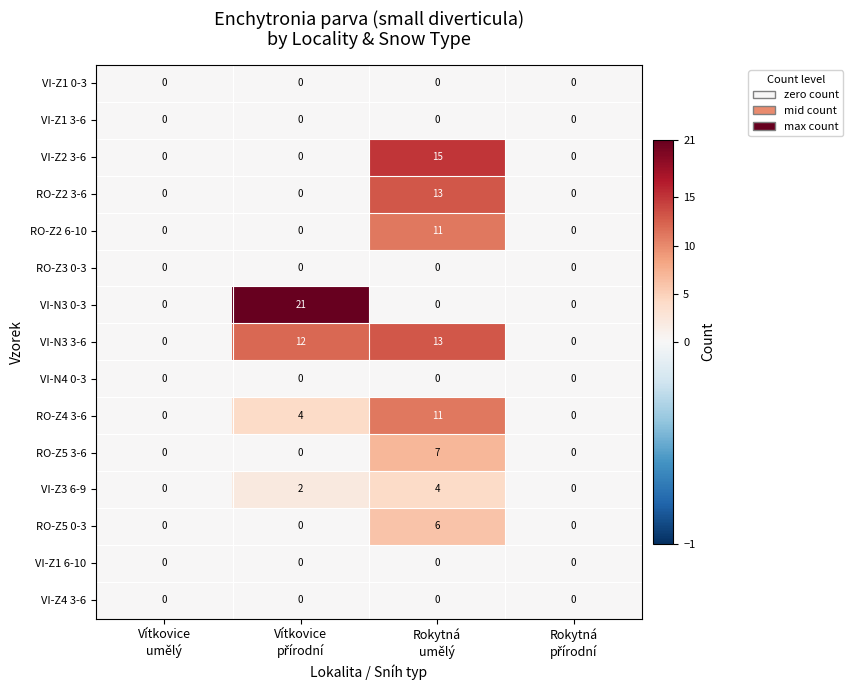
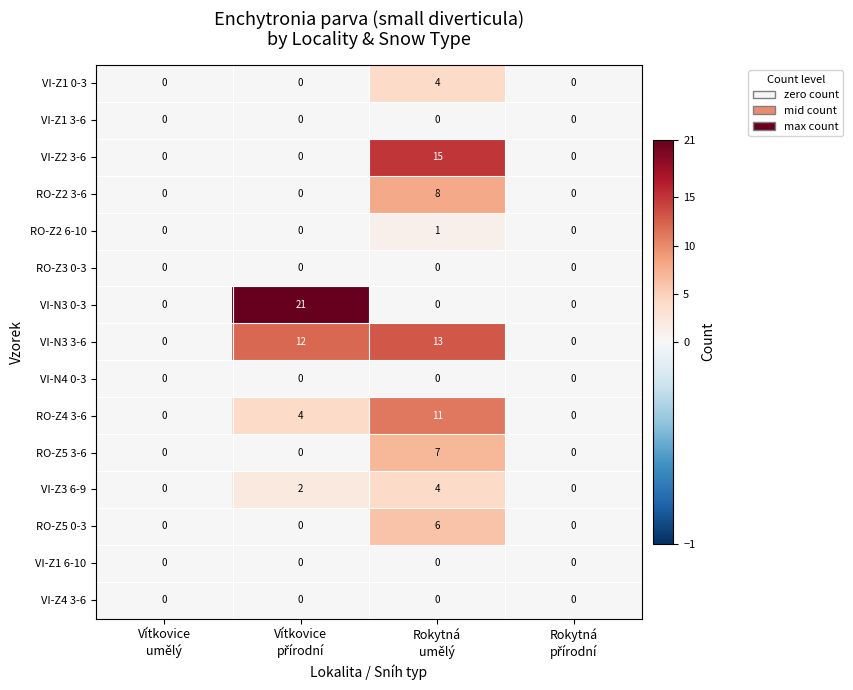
VI-Z1 0-3, Rokytná umělý: 0 -> 4
RO-Z2 3-6, Rokytná umělý: 13 -> 8
RO-Z2 6-10, Rokytná umělý: 11 -> 1
